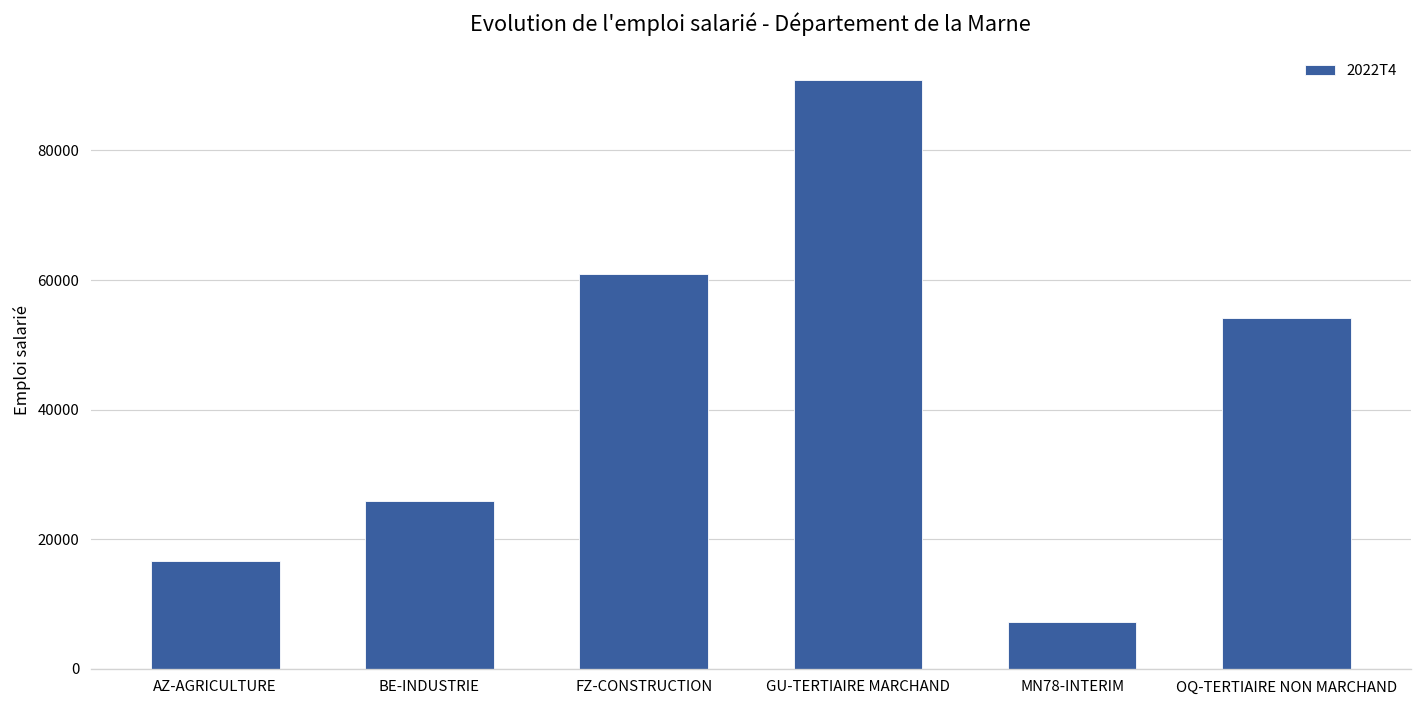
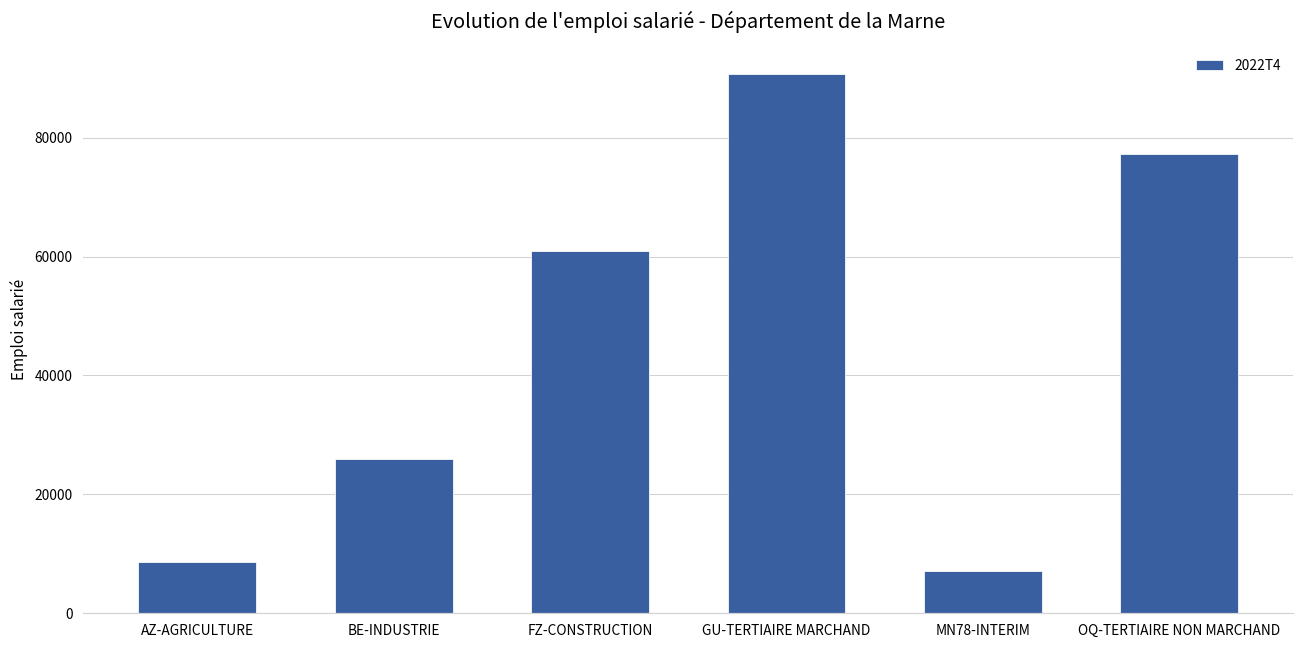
AZ-AGRICULTURE: 17000 -> 9000
OQ-TERTIAIRE NON MARCHAND: 54000 -> 77000
